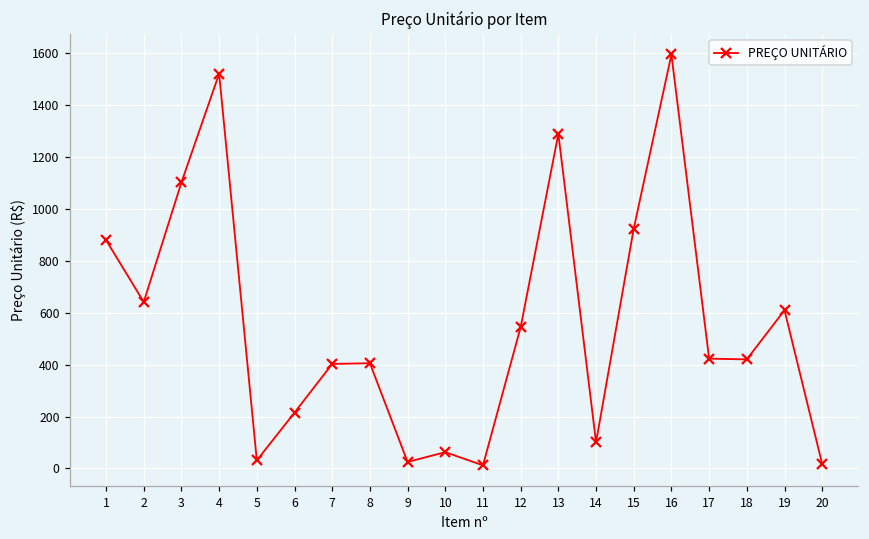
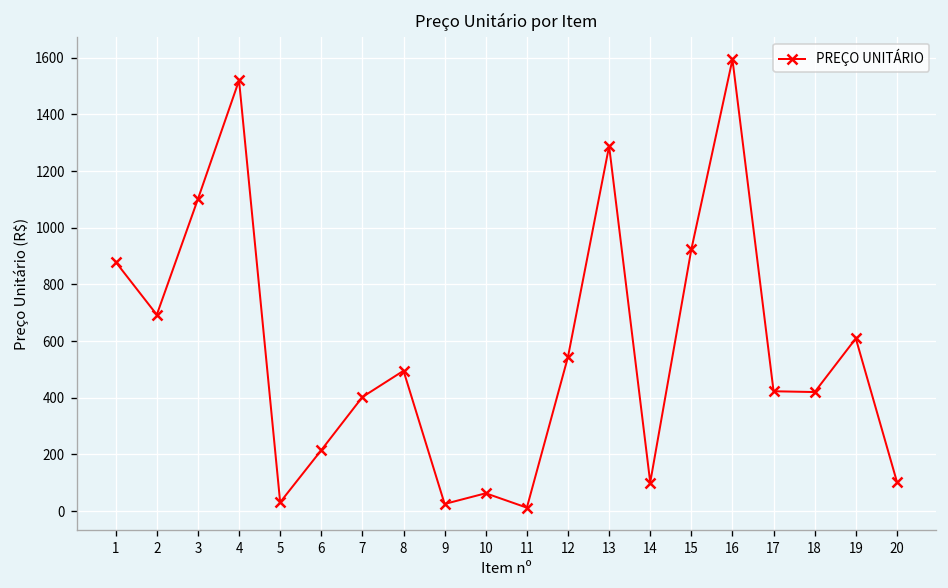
2: 640 -> 690
8: 410 -> 500
20: 20 -> 100
